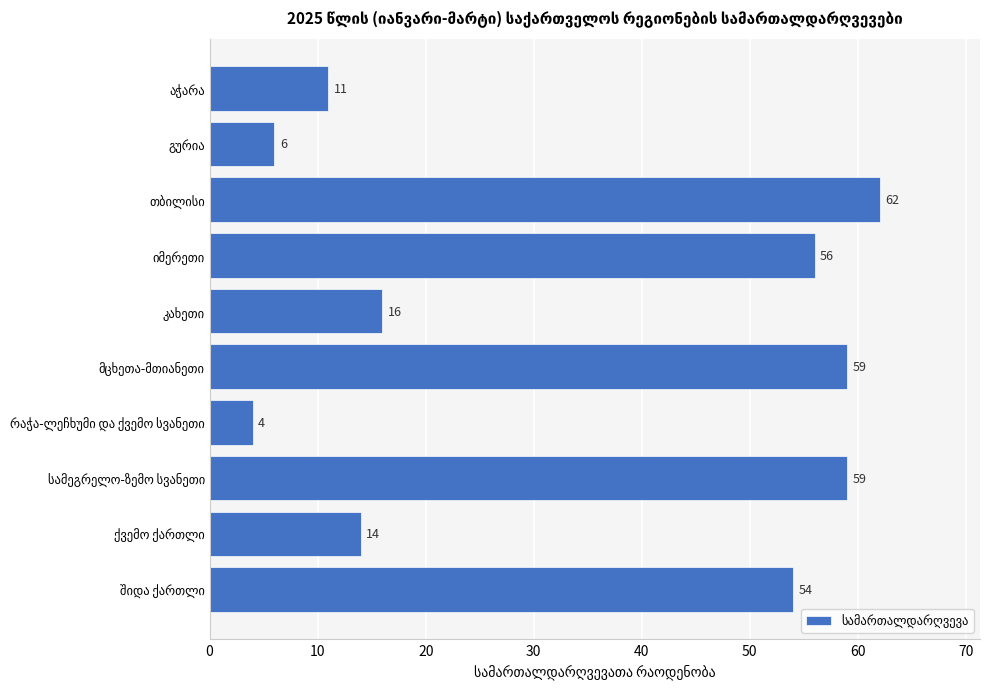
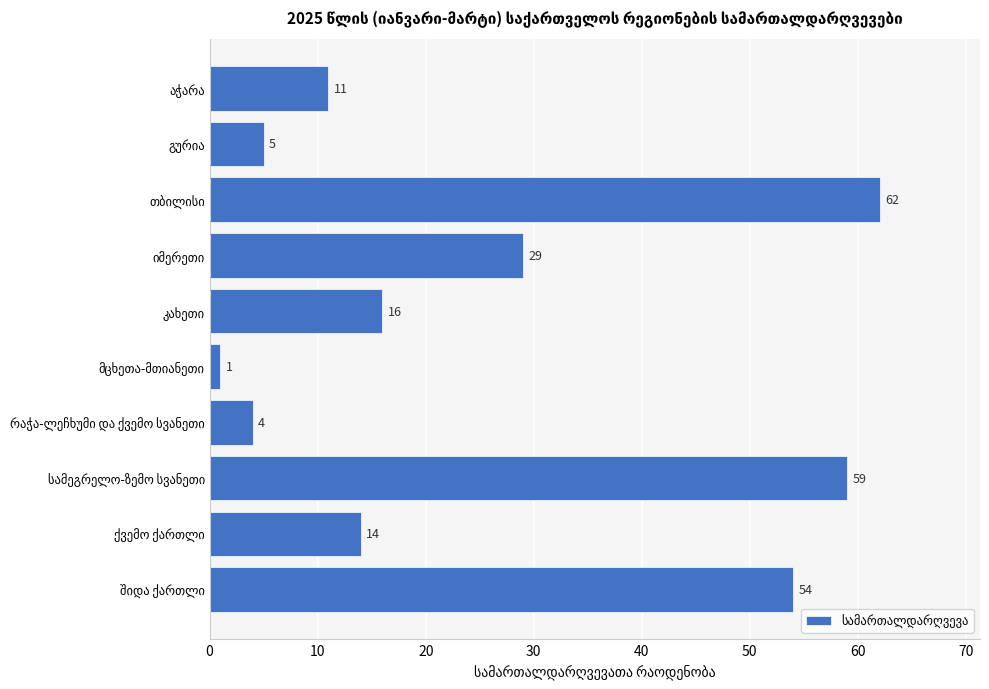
გურია: 6 -> 5
იმერეთი: 56 -> 29
მცხეთა-მთიანეთი: 59 -> 1
